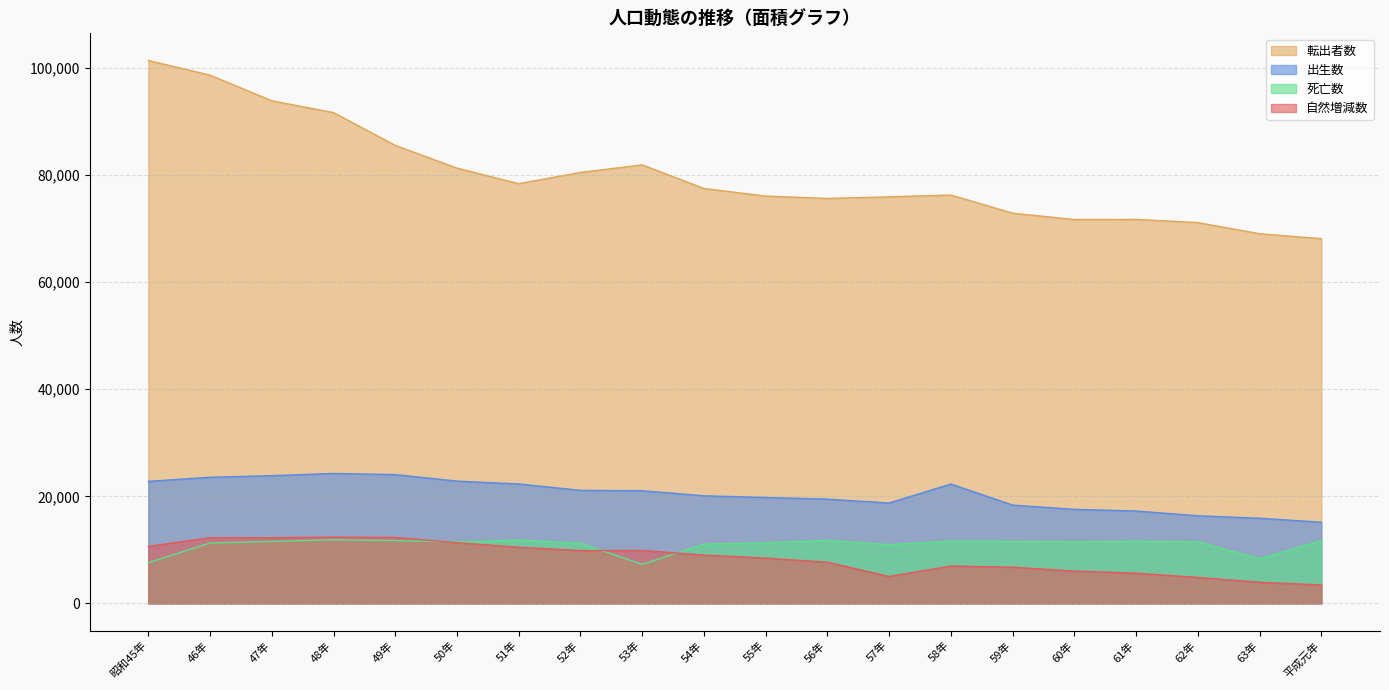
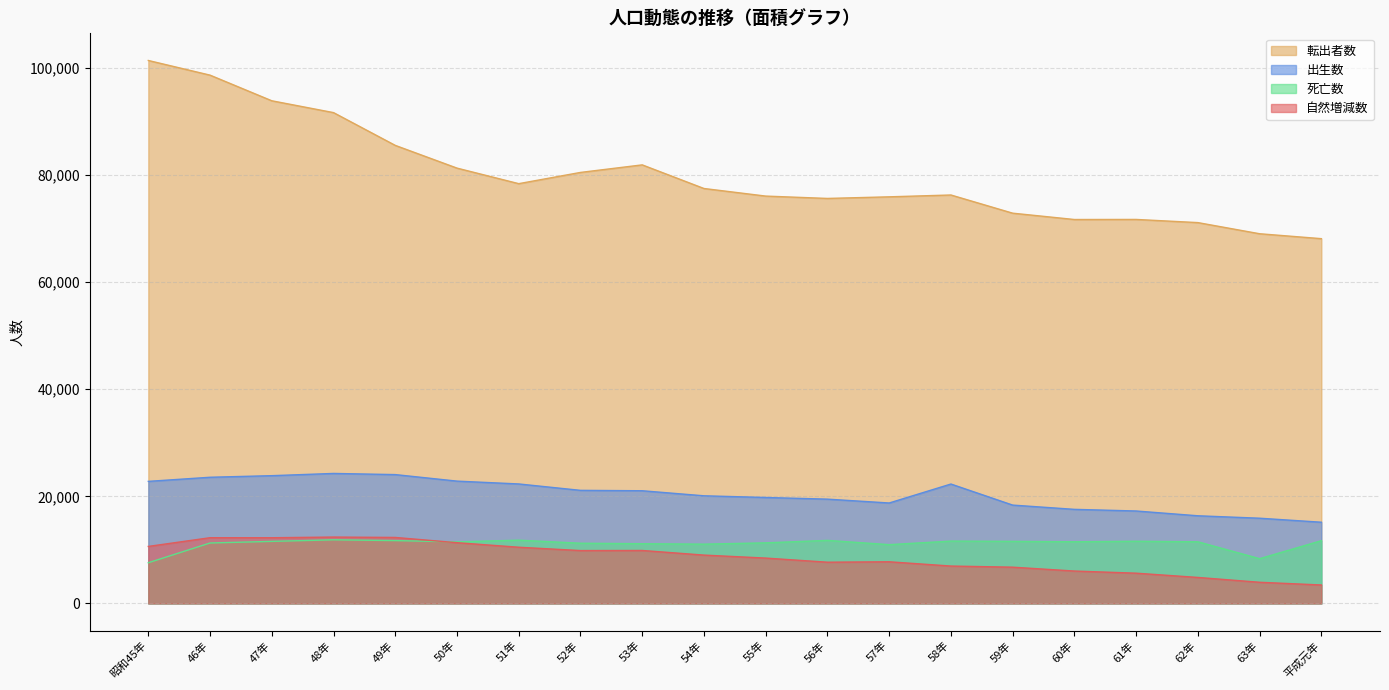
死亡数, 53年: 7,000 -> 11,000
自然増減数, 57年: 5,000 -> 8,000
